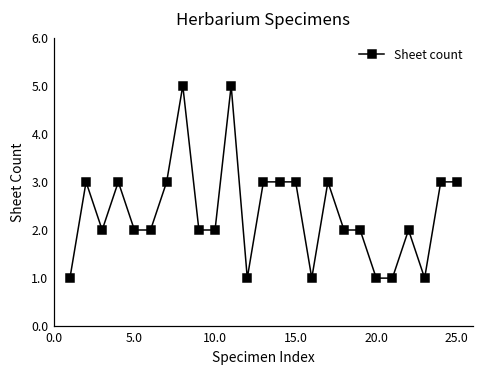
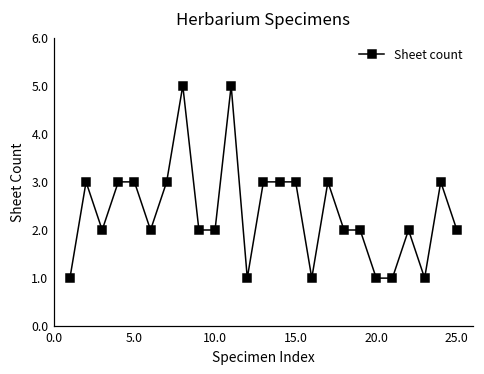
5.0: 2 -> 3
25.0: 3 -> 2
